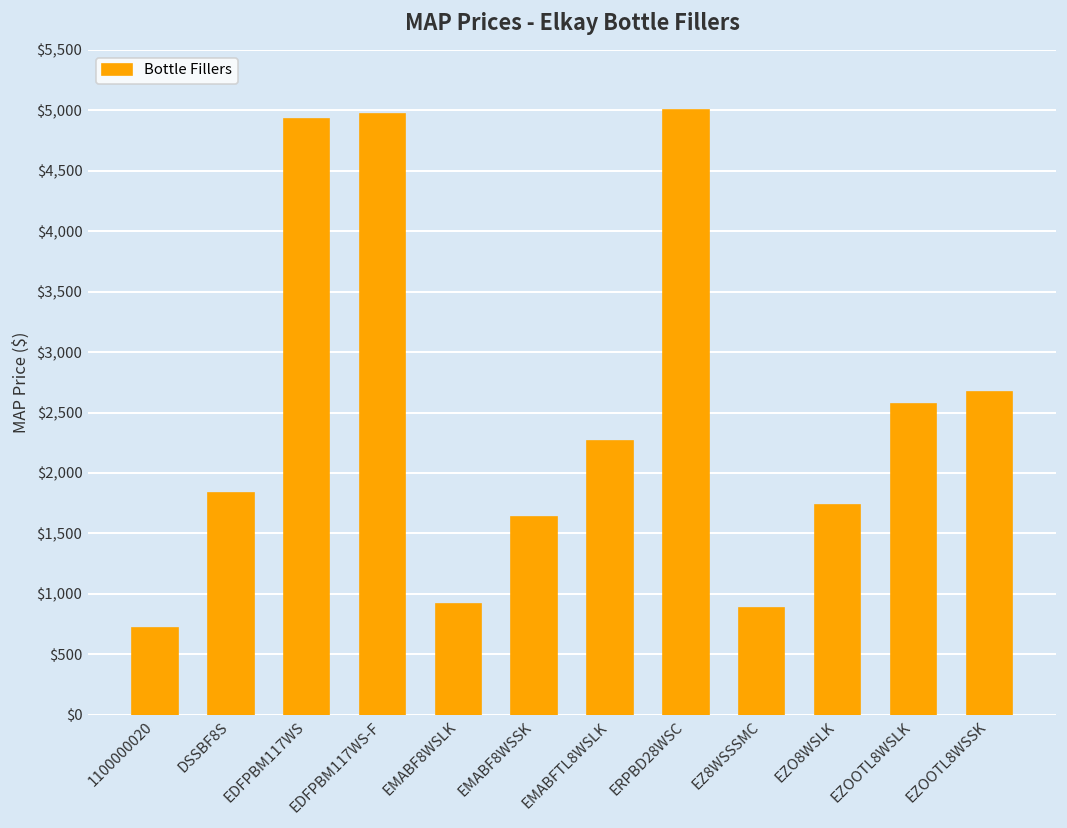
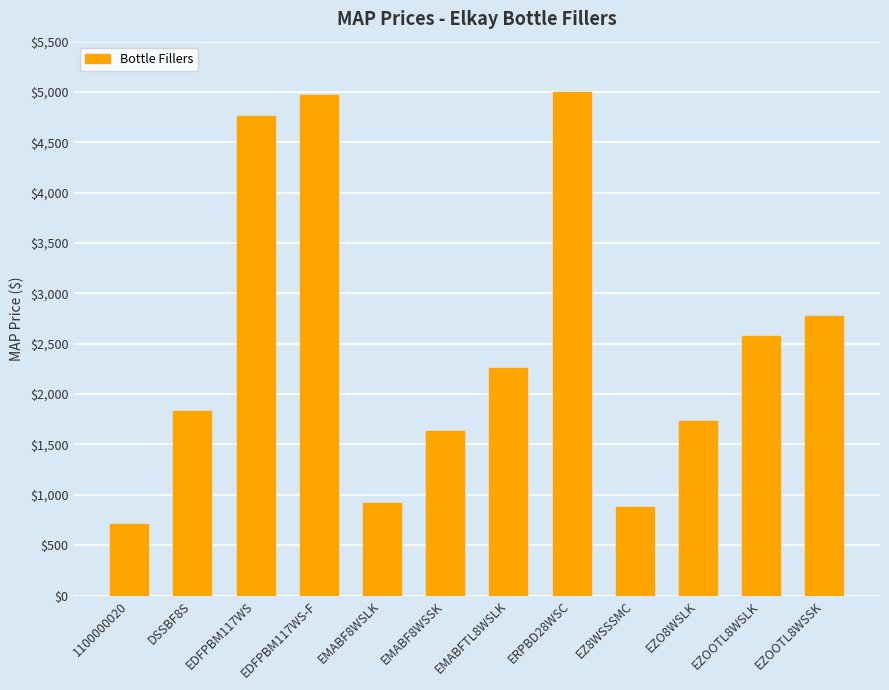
EDFPBM117WS: $4,930 -> $4,760
EZOOTL8WSSK: $2,670 -> $2,770
